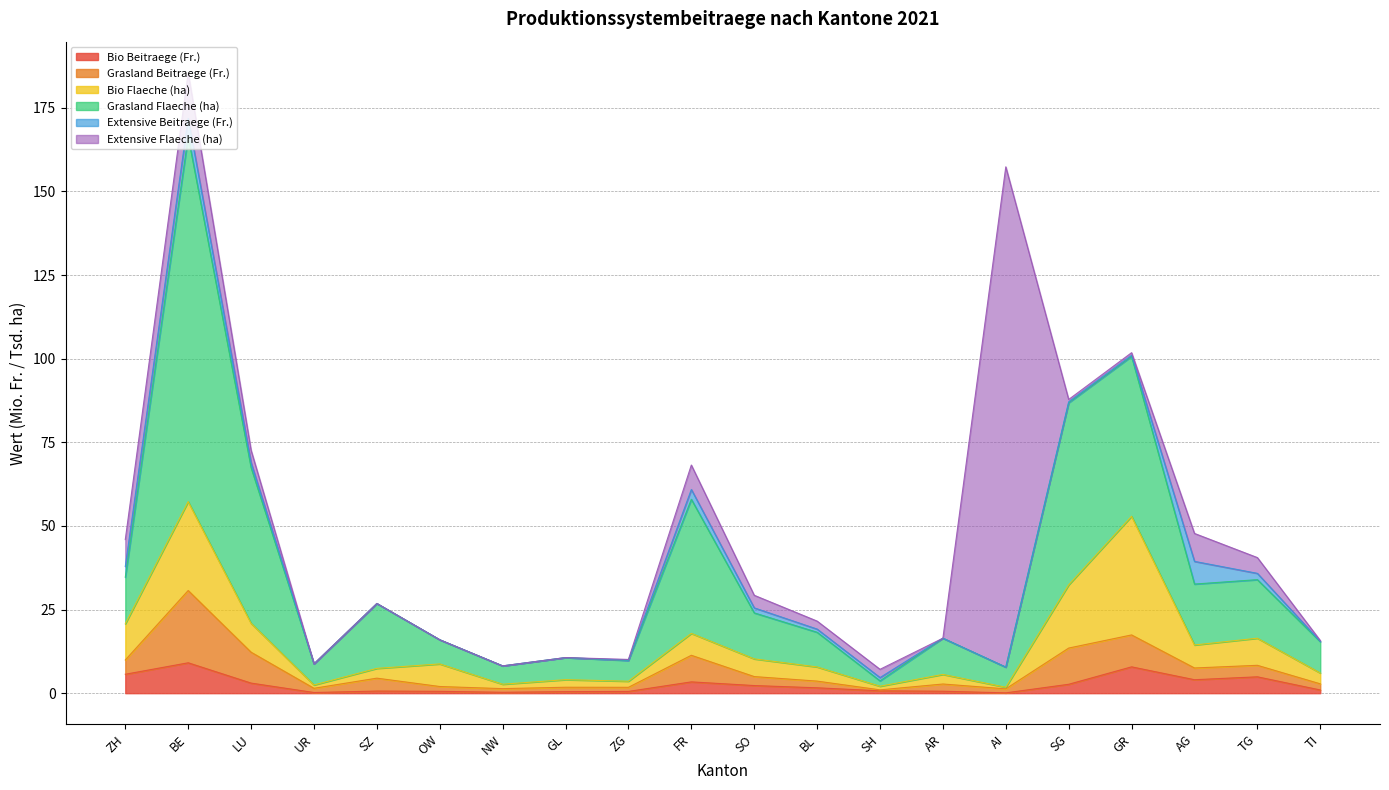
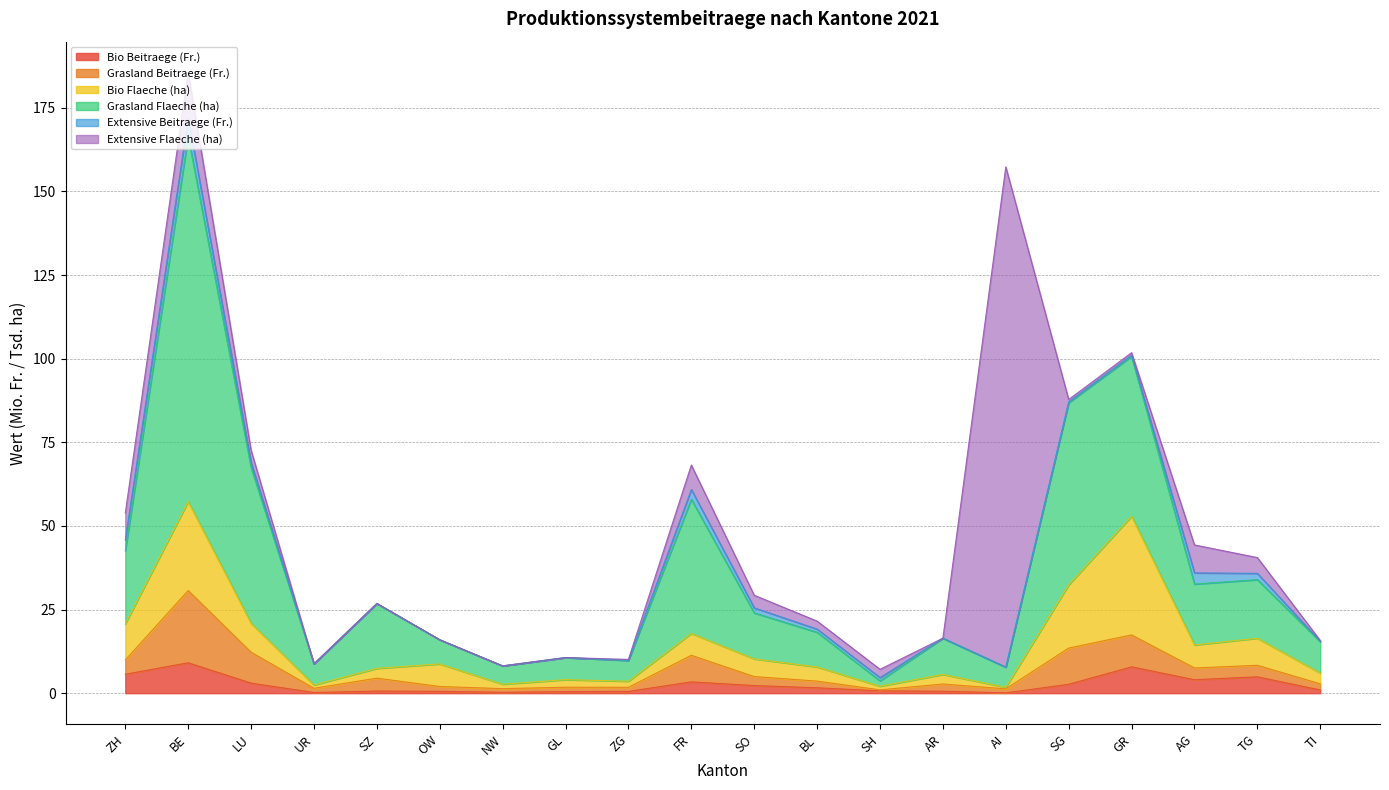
Grasland Flaeche (ha), ZH: 14 -> 22
Extensive Beitraege (Fr.), AG: 7 -> 3
